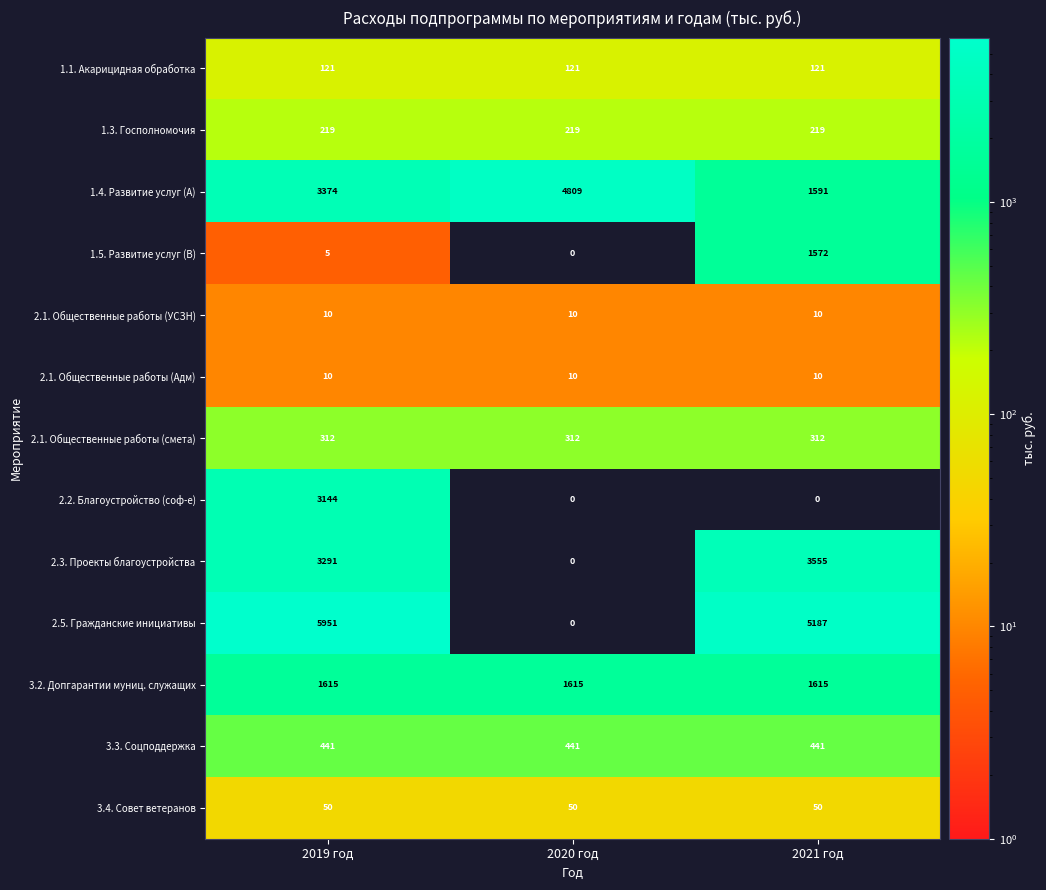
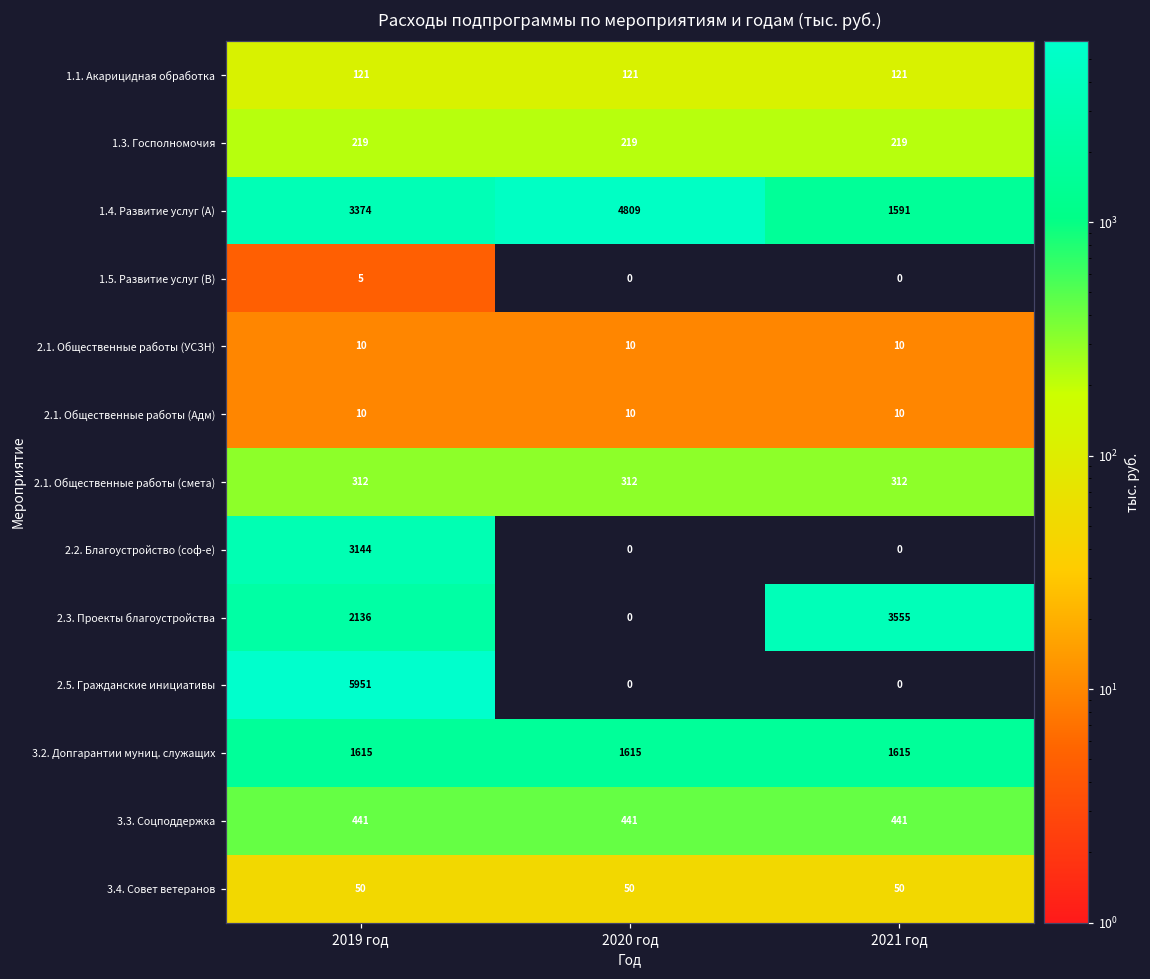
1.5. Развитие услуг (B), 2021 год: 1572 -> 0
2.3. Проекты благоустройства, 2019 год: 3291 -> 2136
2.5. Гражданские инициативы, 2021 год: 5187 -> 0
